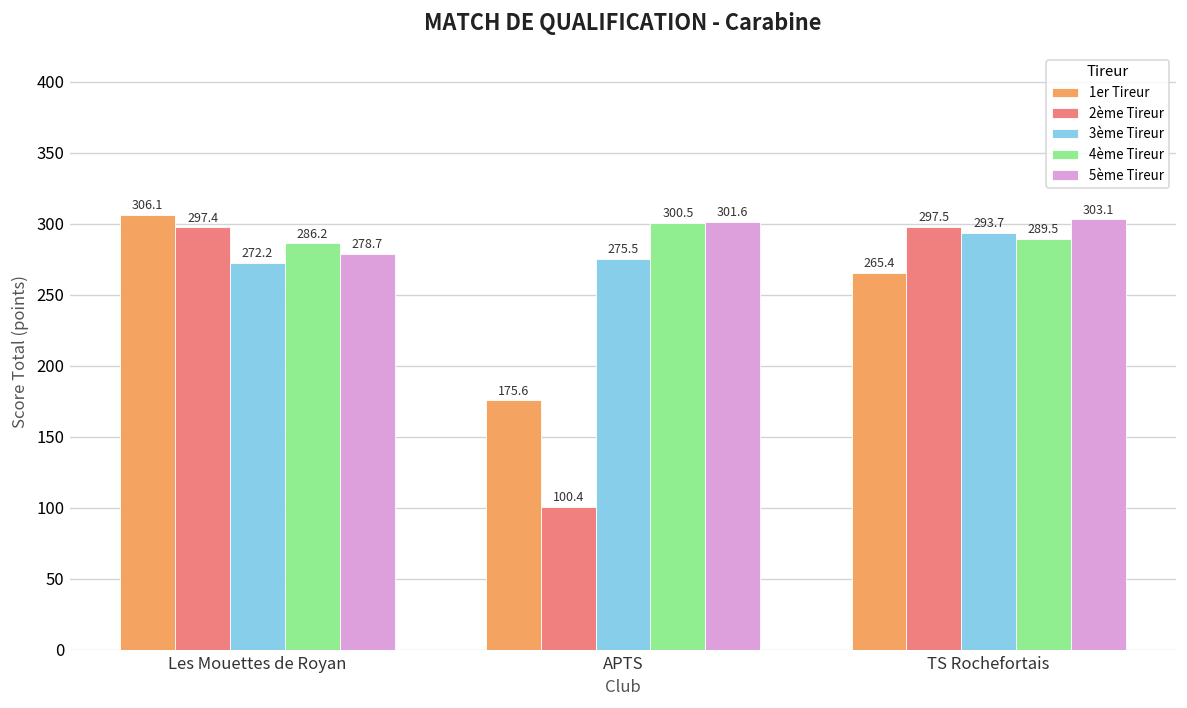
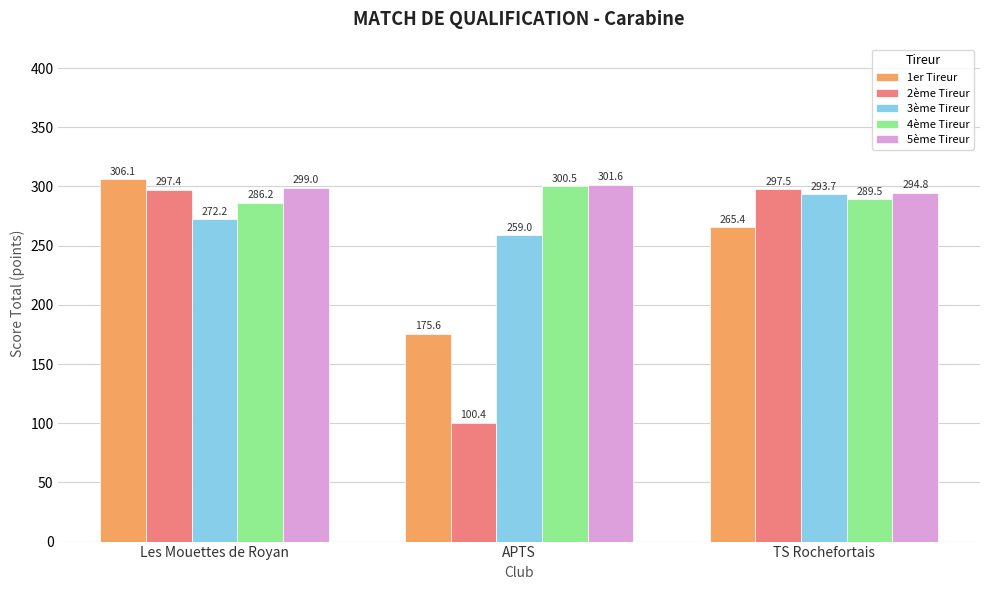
5ème Tireur, Les Mouettes de Royan: 278.7 -> 299.0
3ème Tireur, APTS: 275.5 -> 259.0
5ème Tireur, TS Rochefortais: 303.1 -> 294.8
